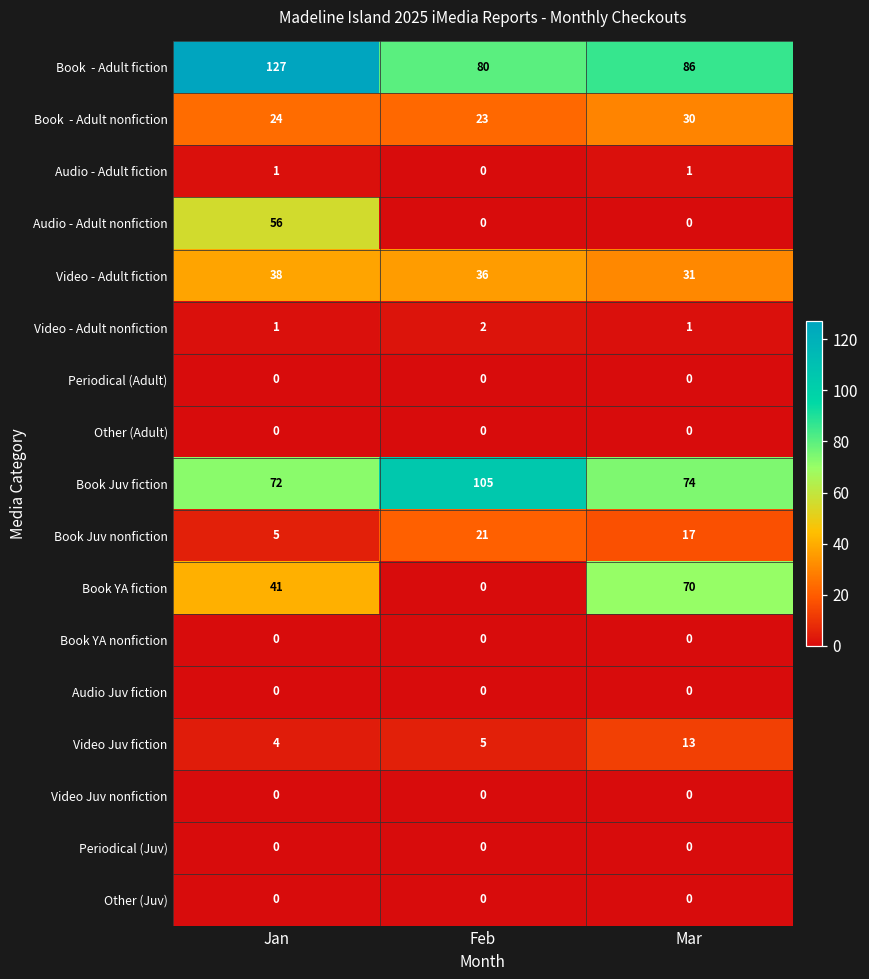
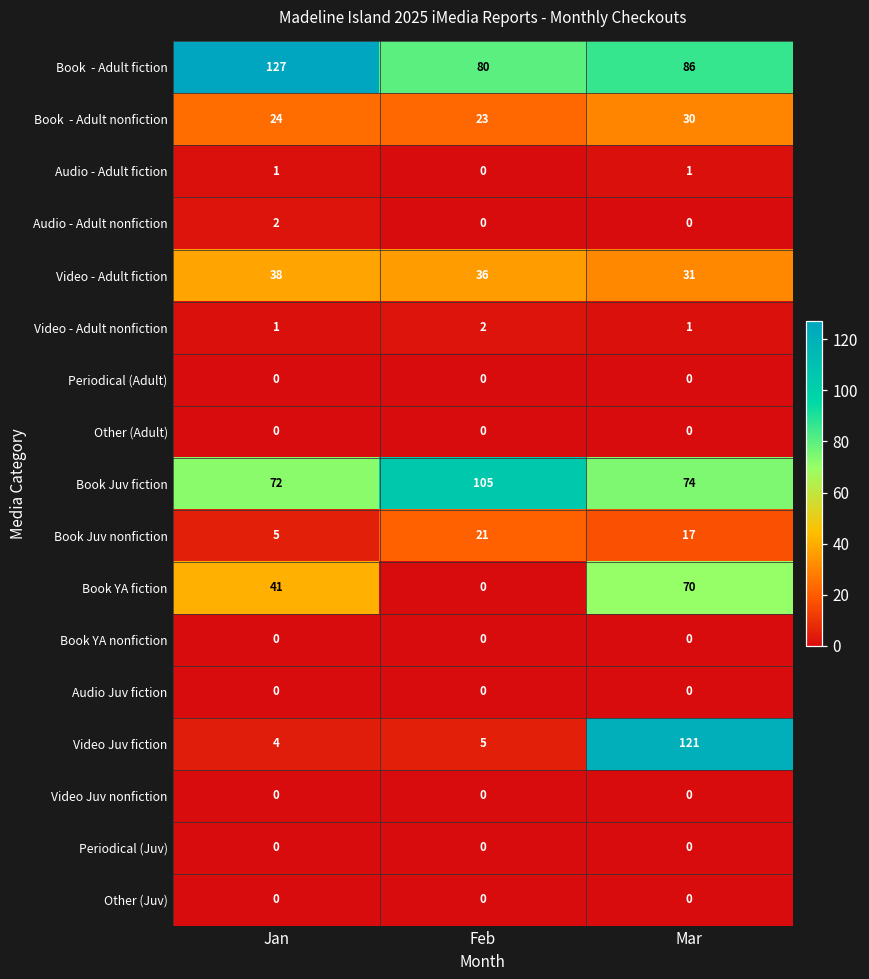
Audio - Adult nonfiction, Jan: 56 -> 2
Video Juv fiction, Mar: 13 -> 121
